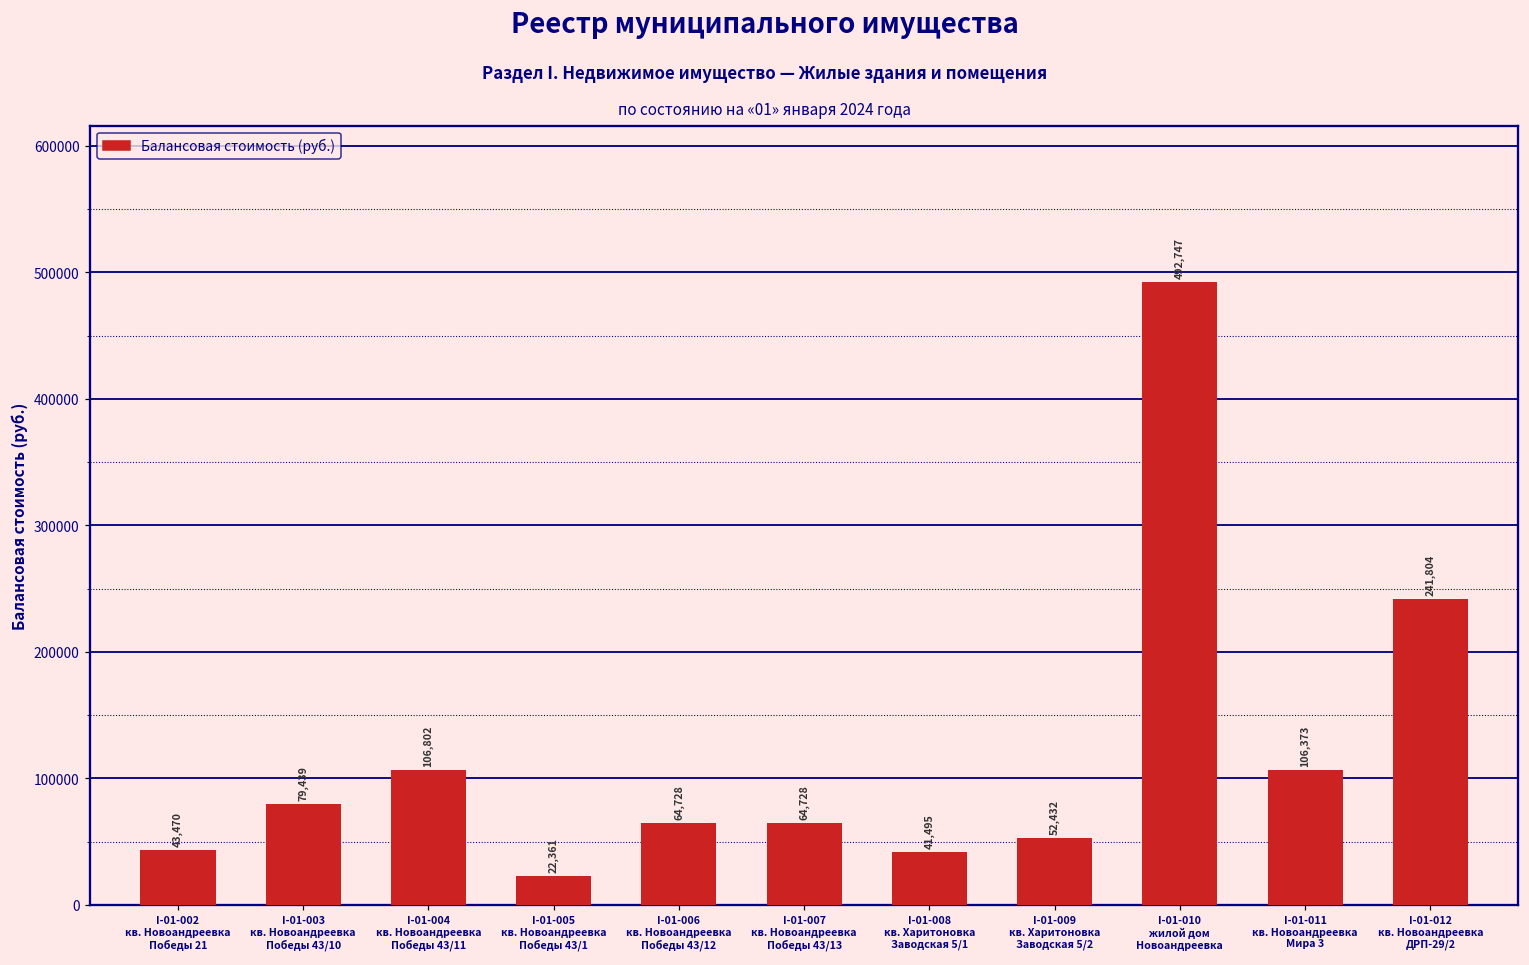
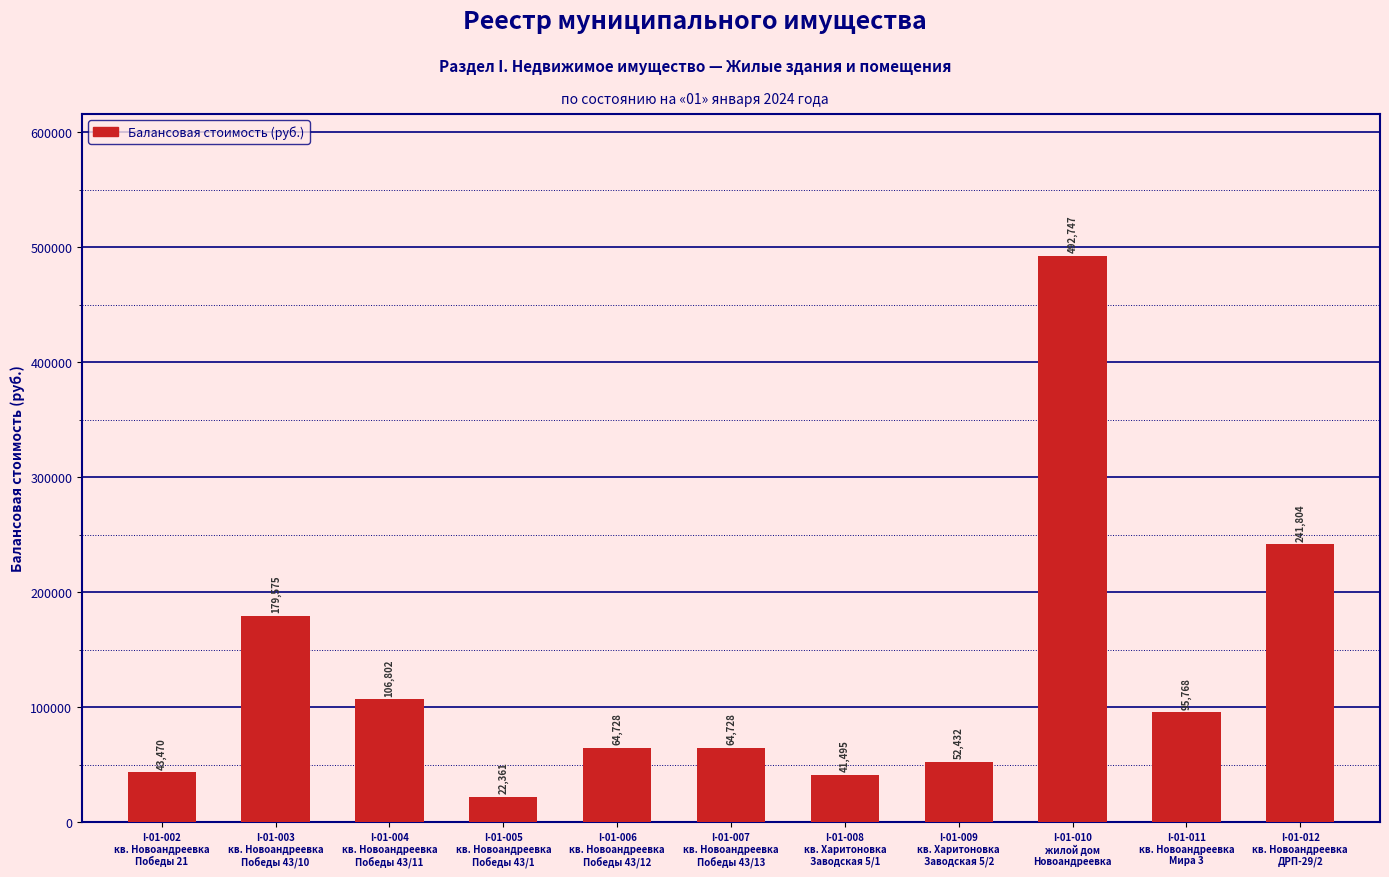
I-01-003 кв. Новоандреевка Победы 43/10: 79,439 -> 179,575
I-01-011 кв. Новоандреевка Мира 3: 106,373 -> 95,768
